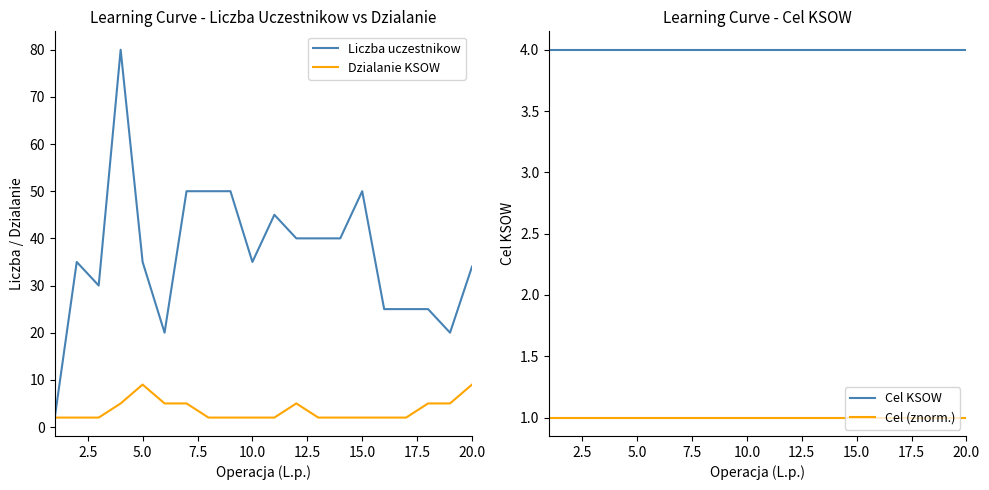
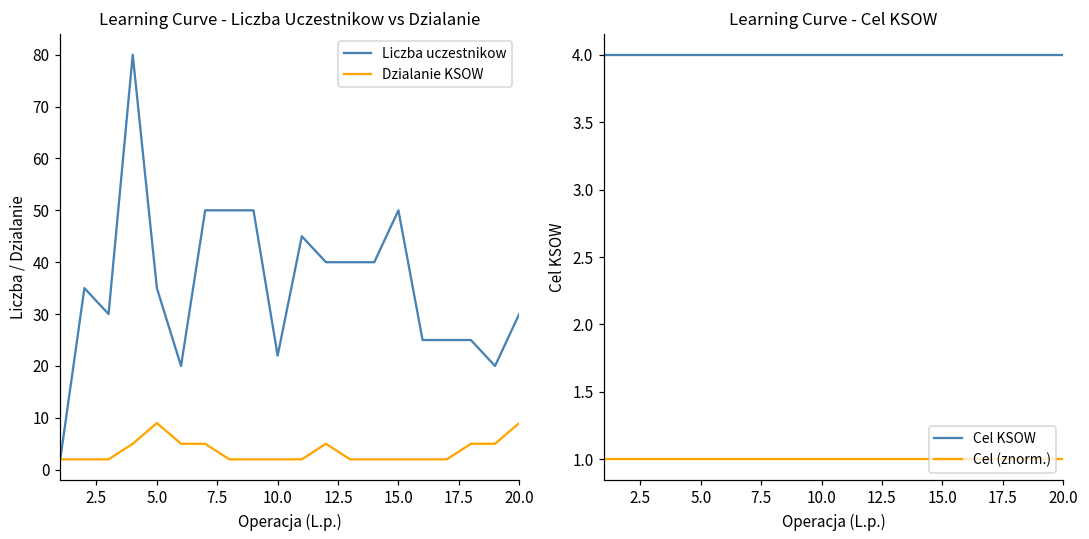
Learning Curve - Liczba Uczestnikow vs Dzialanie, Liczba uczestnikow, 10.0: 35 -> 22
Learning Curve - Liczba Uczestnikow vs Dzialanie, Liczba uczestnikow, 20.0: 34 -> 30
